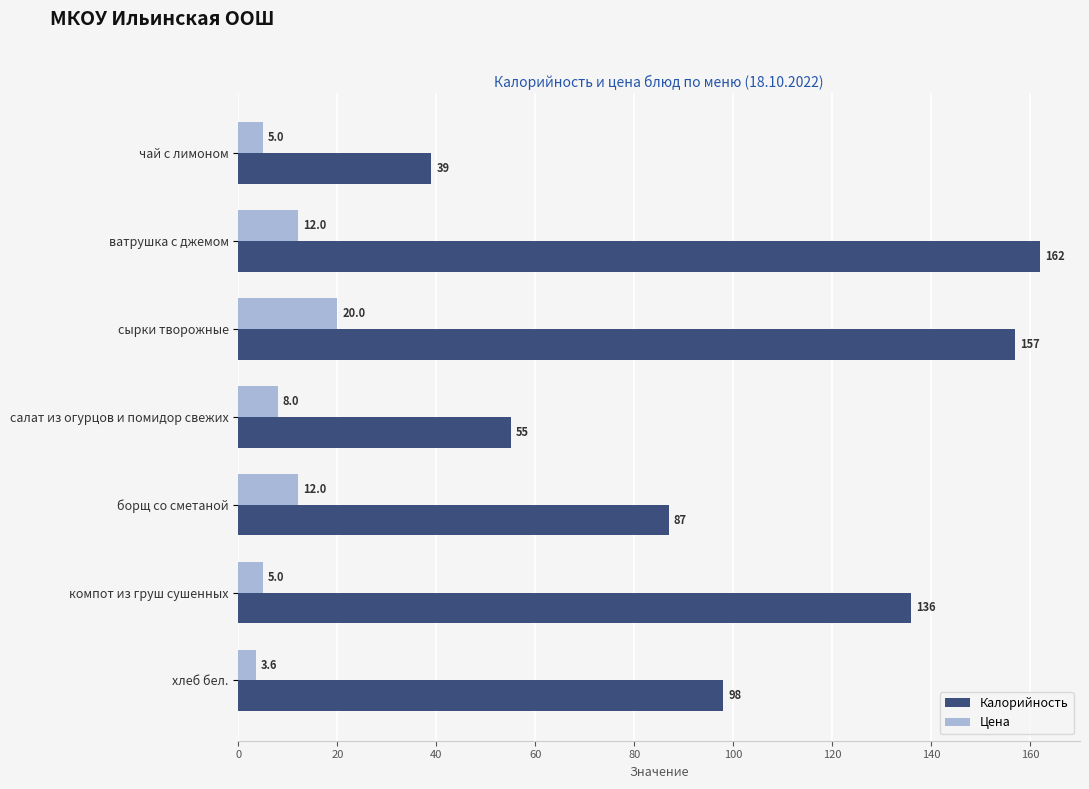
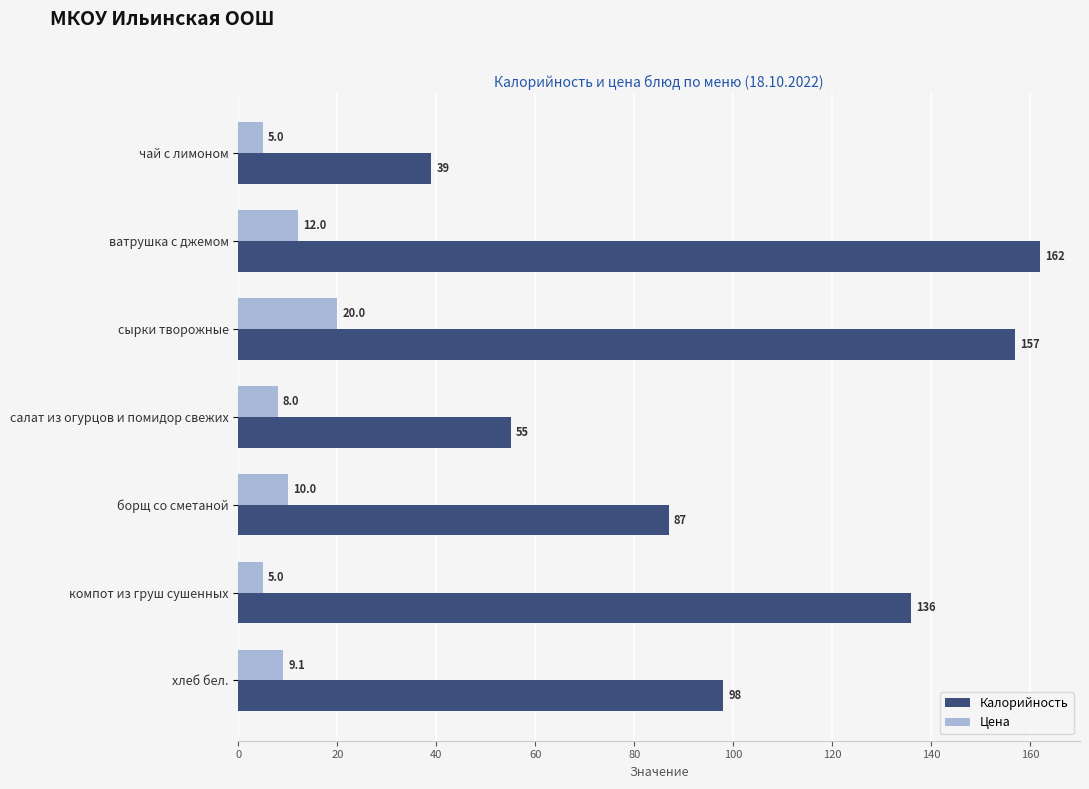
Цена, борщ со сметаной: 12.0 -> 10.0
Цена, хлеб бел.: 3.6 -> 9.1
